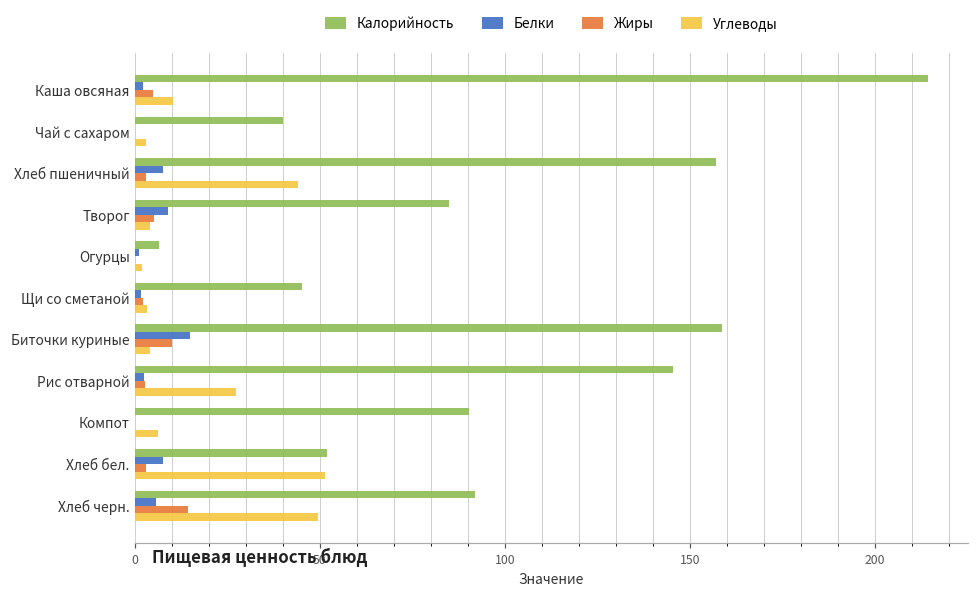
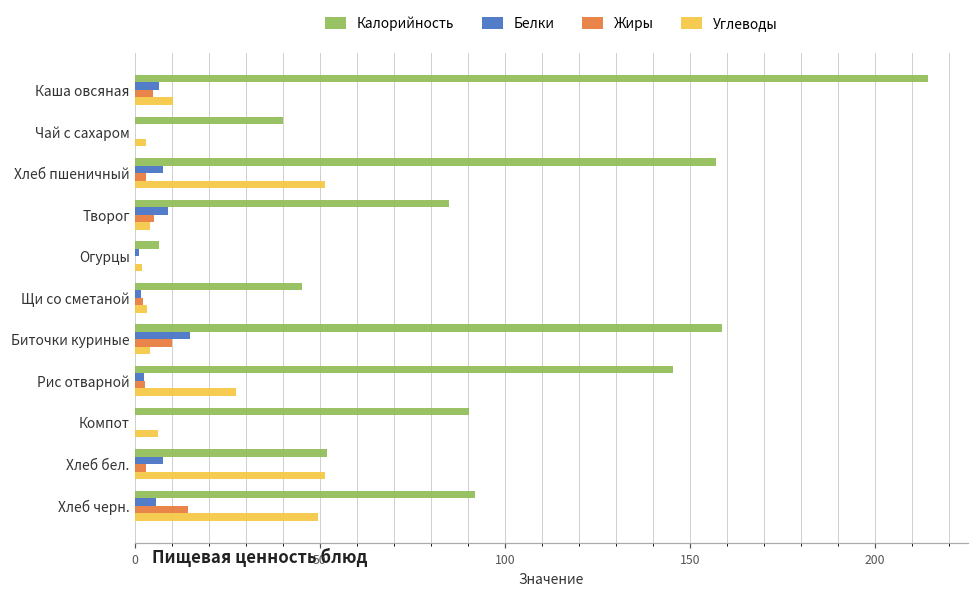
Белки, Каша овсяная: 2 -> 6
Углеводы, Хлеб пшеничный: 44 -> 51
